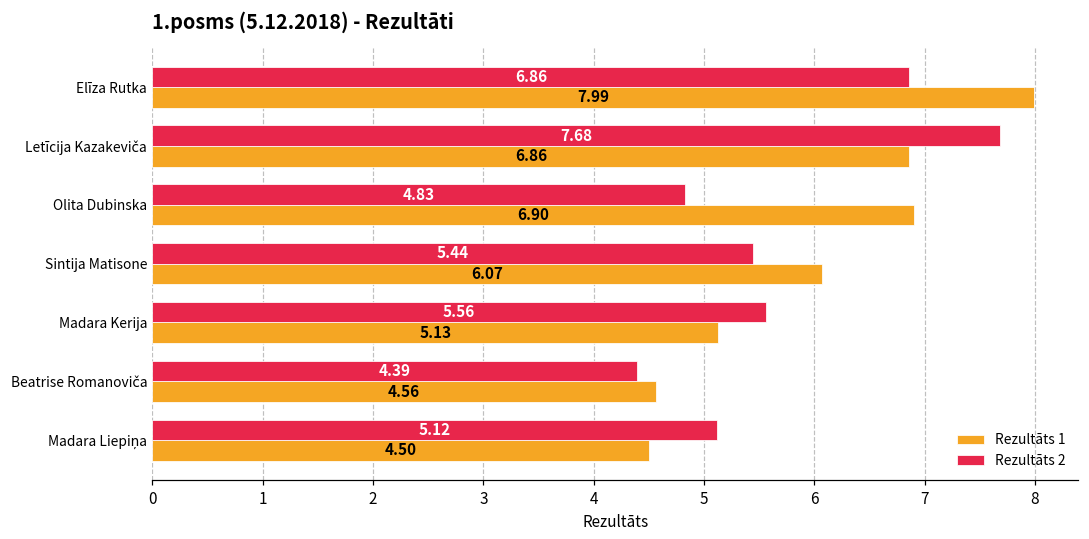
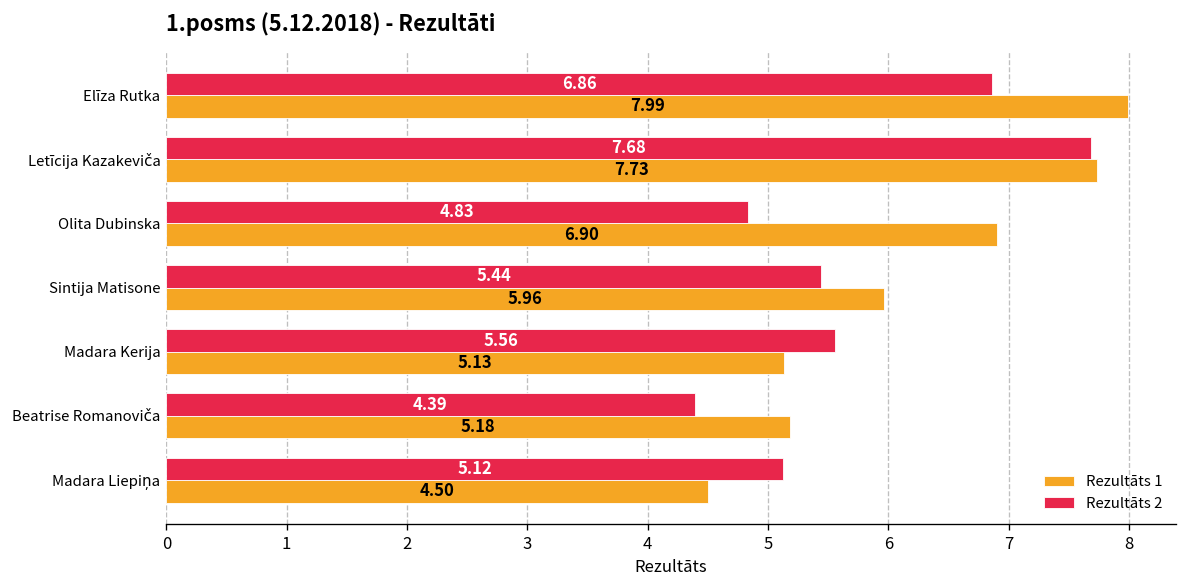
Rezultāts 1, Letīcija Kazakeviča: 6.86 -> 7.73
Rezultāts 1, Sintija Matisone: 6.07 -> 5.96
Rezultāts 1, Beatrise Romanoviča: 4.56 -> 5.18
